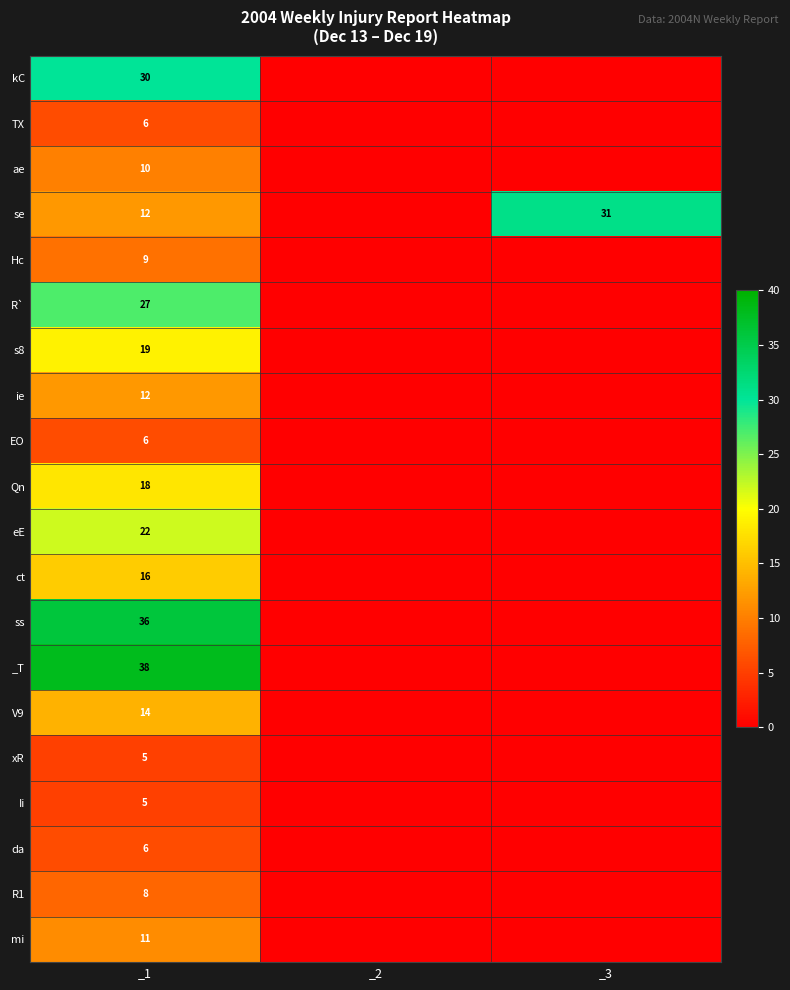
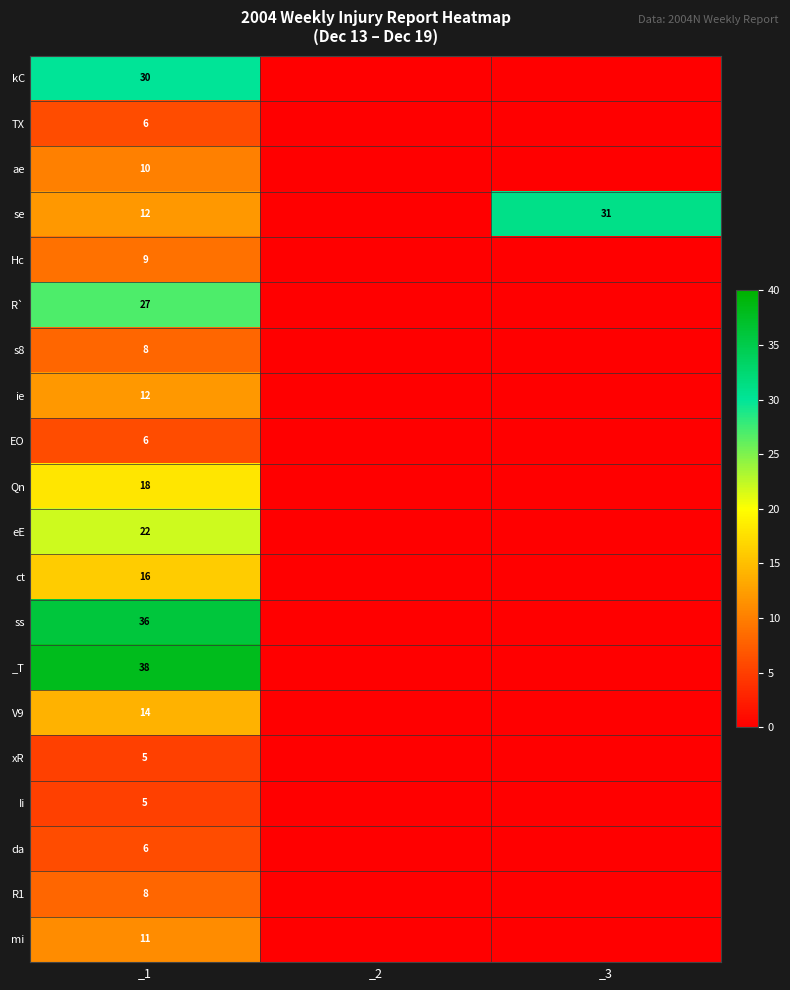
s8, _1: 19 -> 8
